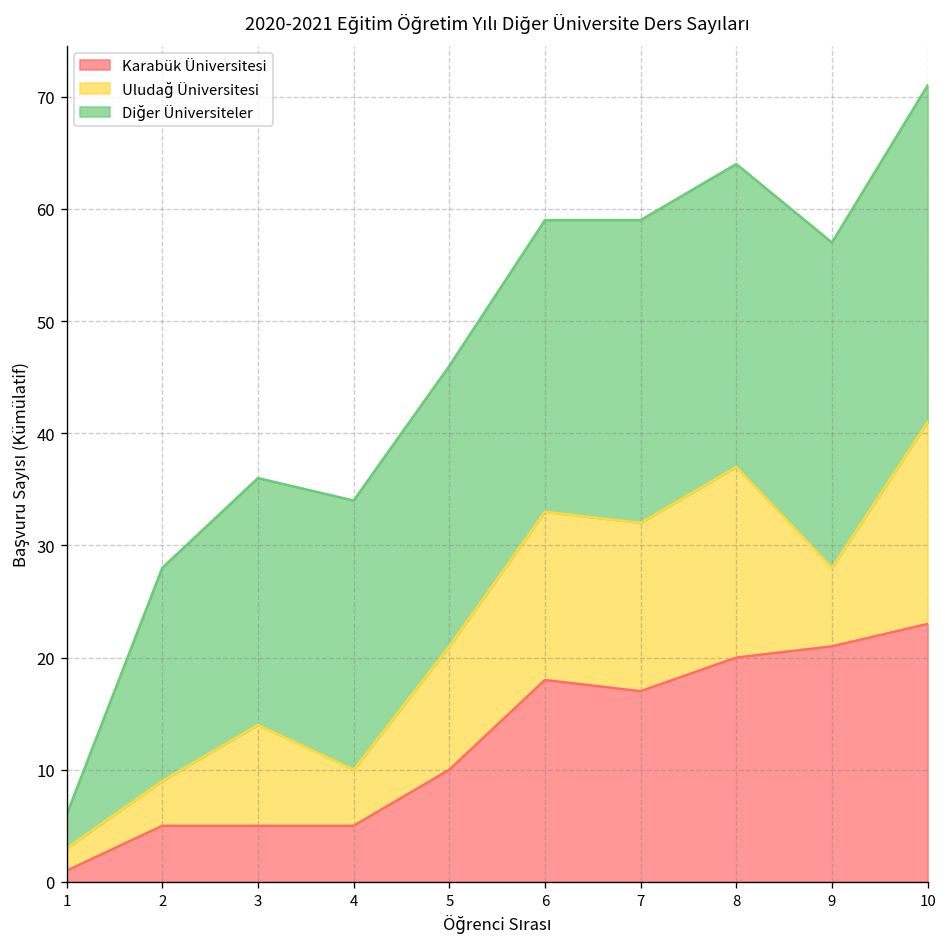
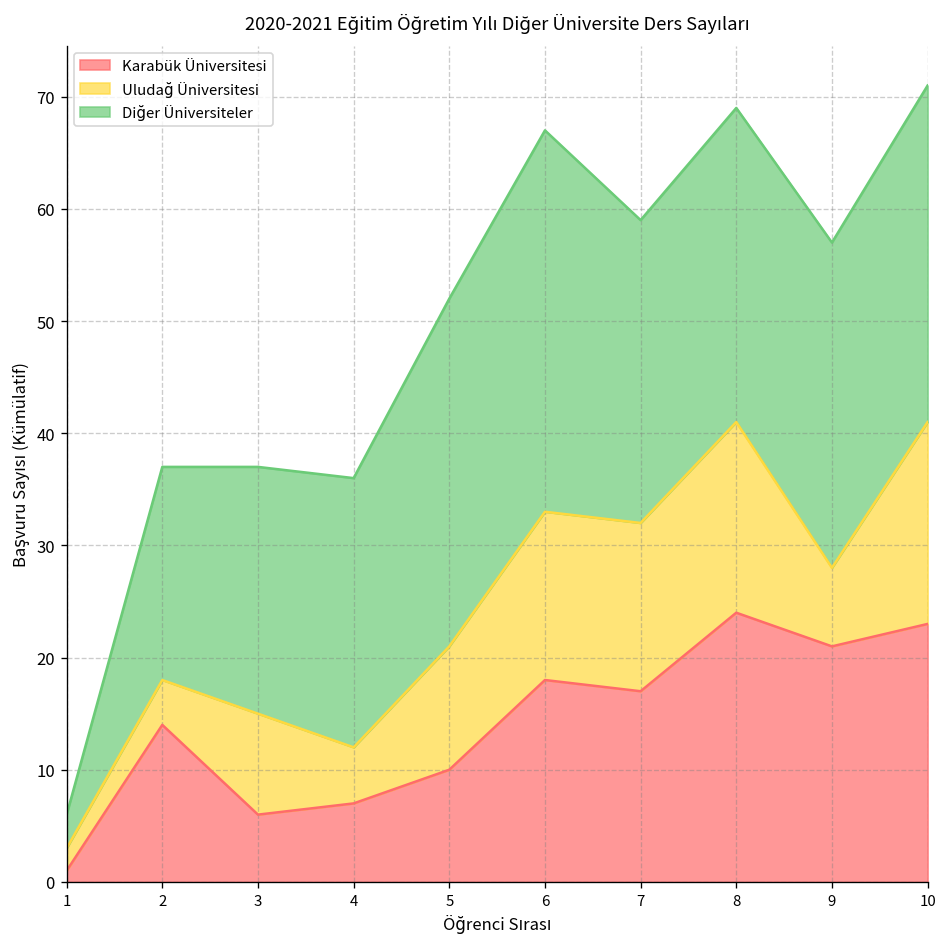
Karabük Üniversitesi, 2: 5 -> 14
Karabük Üniversitesi, 3: 5 -> 6
Karabük Üniversitesi, 4: 5 -> 7
Diğer Üniversiteler, 5: 25 -> 31
Diğer Üniversiteler, 6: 26 -> 34
Karabük Üniversitesi, 8: 20 -> 24
Diğer Üniversiteler, 8: 27 -> 28
